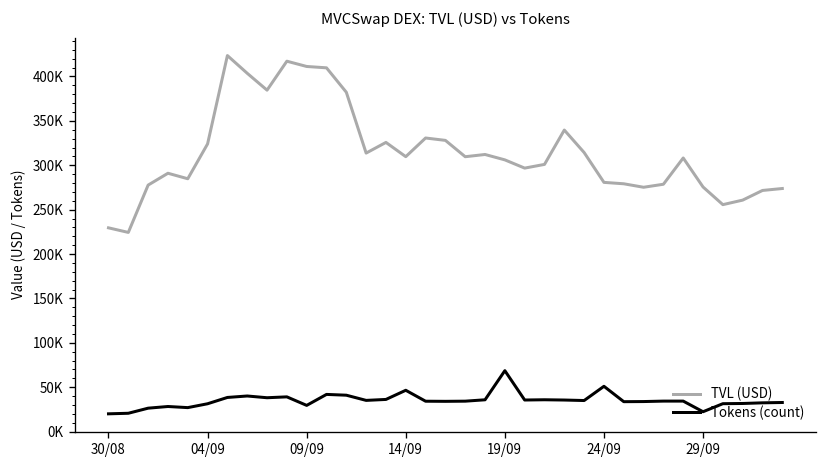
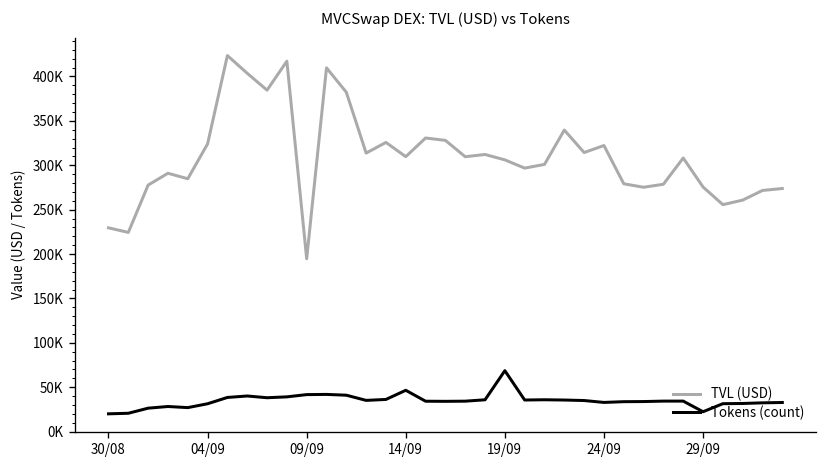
TVL (USD), 09/09: 410000 -> 190000
Tokens (count), 09/09: 30000 -> 40000
TVL (USD), 24/09: 280000 -> 320000
Tokens (count), 24/09: 50000 -> 30000
